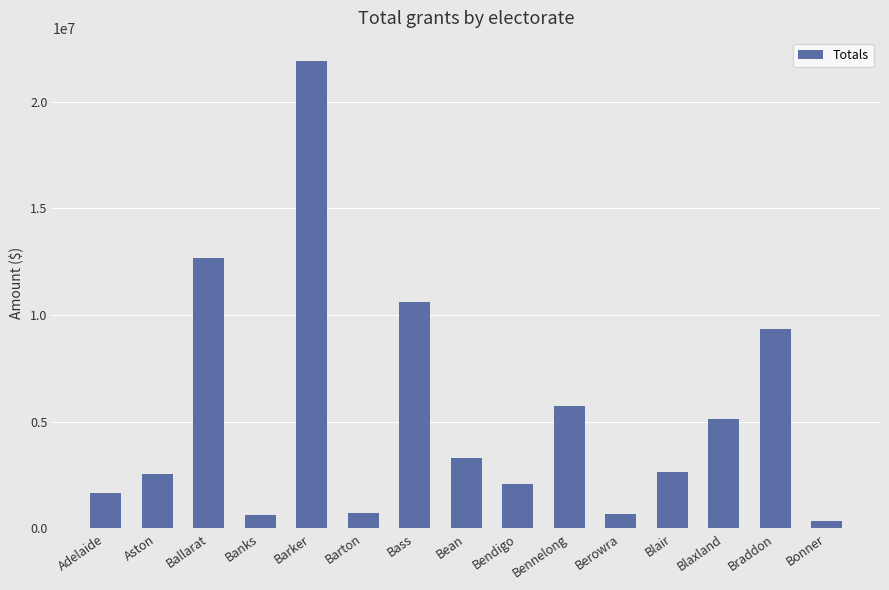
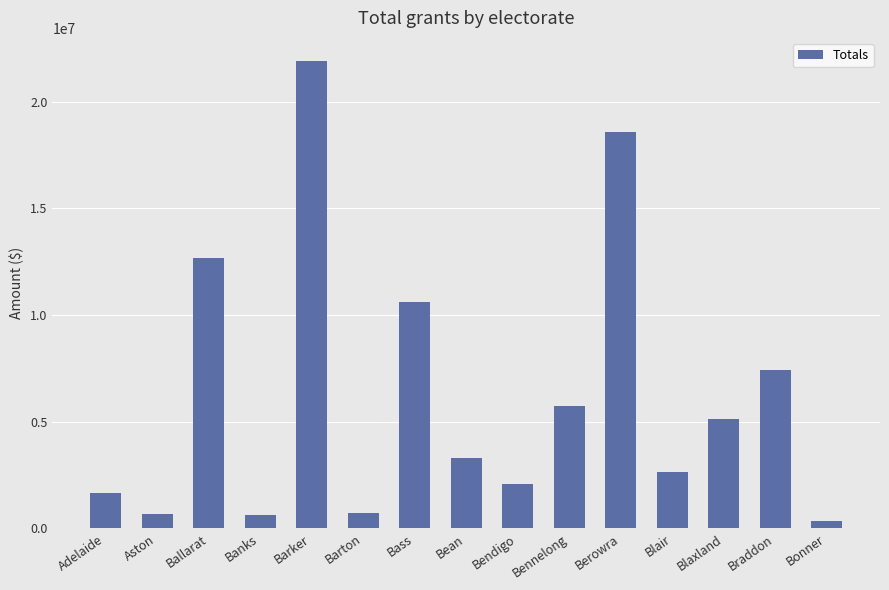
Aston: 2600000 -> 700000
Berowra: 700000 -> 18600000
Braddon: 9300000 -> 7400000
